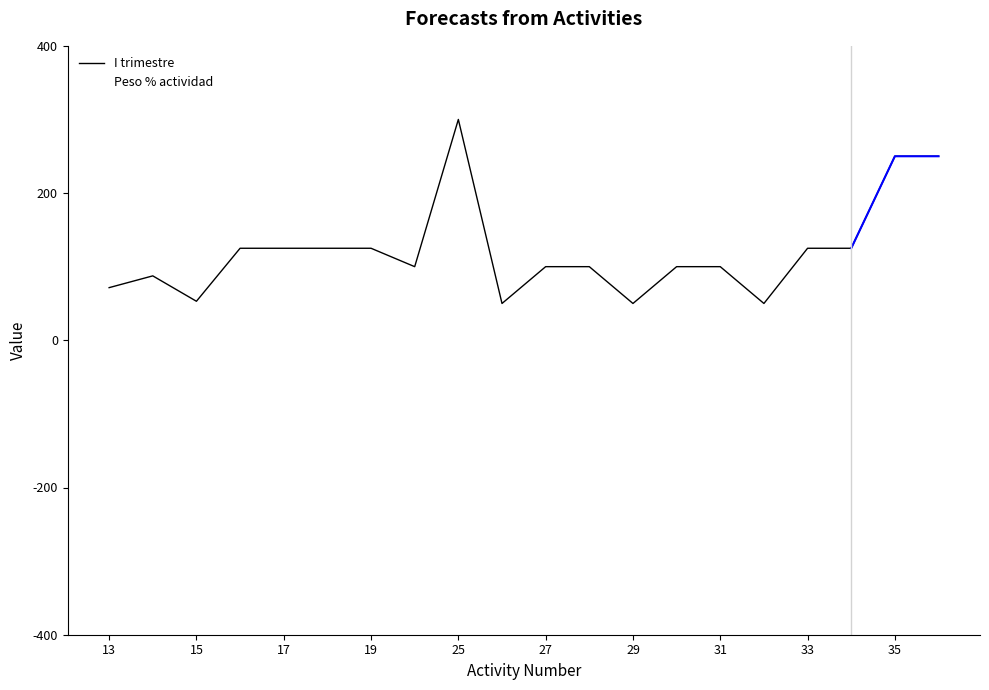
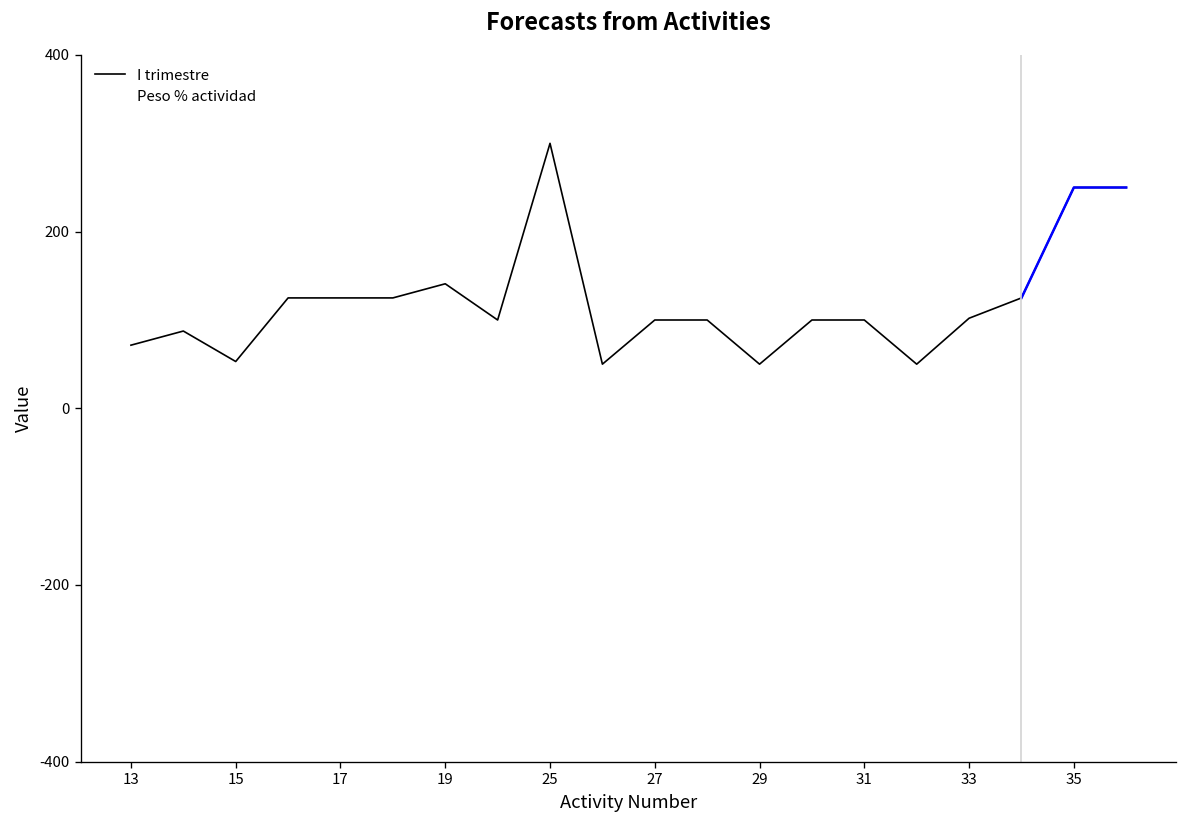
I trimestre, 19: 130 -> 140
I trimestre, 33: 130 -> 100
